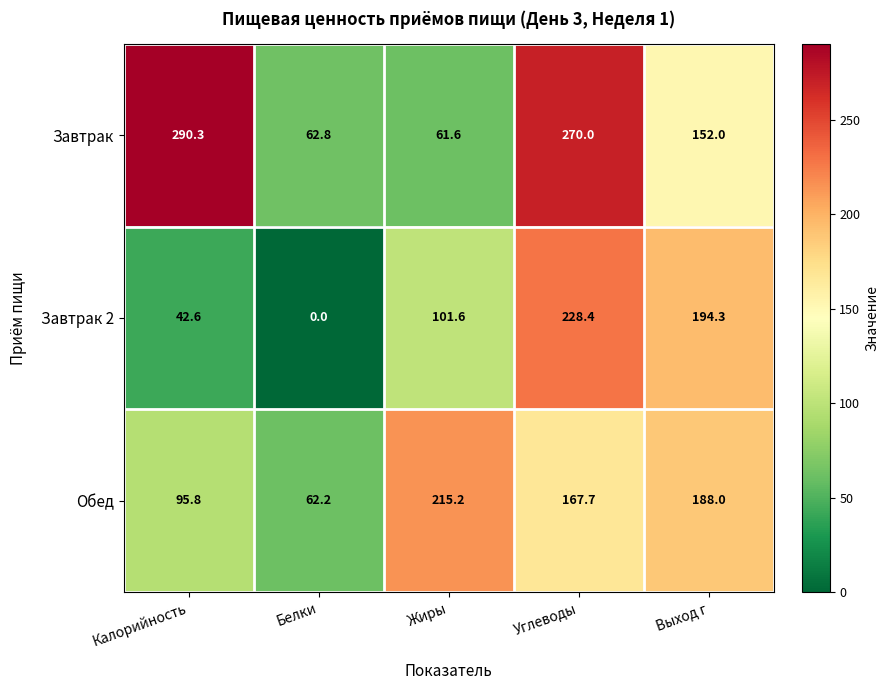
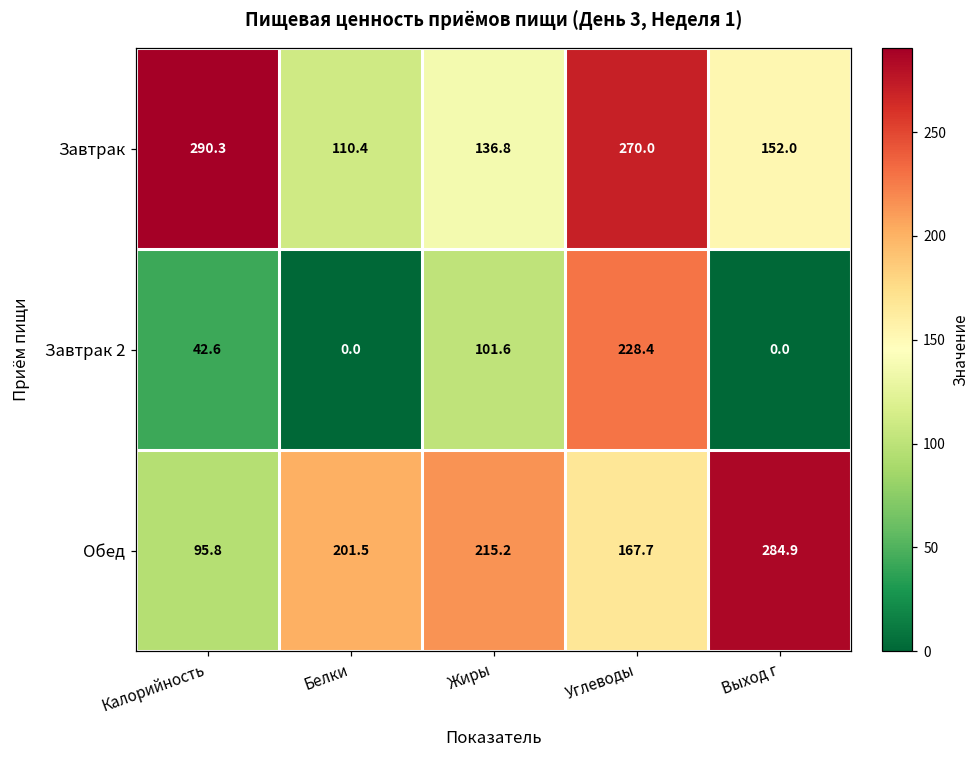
Завтрак, Белки: 62.8 -> 110.4
Завтрак, Жиры: 61.6 -> 136.8
Завтрак 2, Выход г: 194.3 -> 0.0
Обед, Белки: 62.2 -> 201.5
Обед, Выход г: 188.0 -> 284.9
